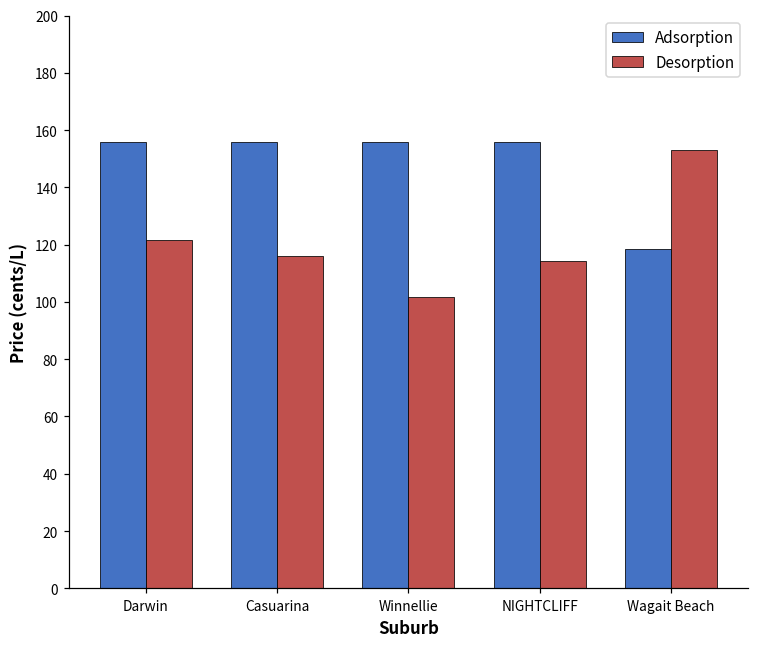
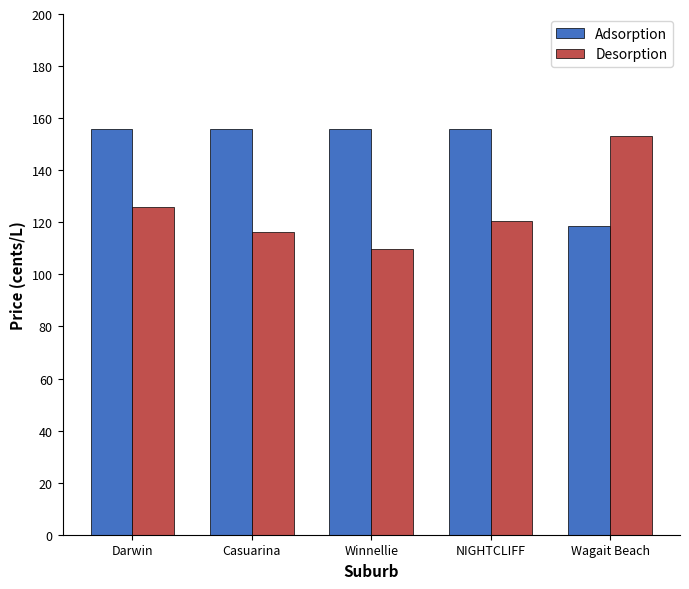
Desorption, Darwin: 122 -> 126
Desorption, Winnellie: 102 -> 110
Desorption, NIGHTCLIFF: 114 -> 121
